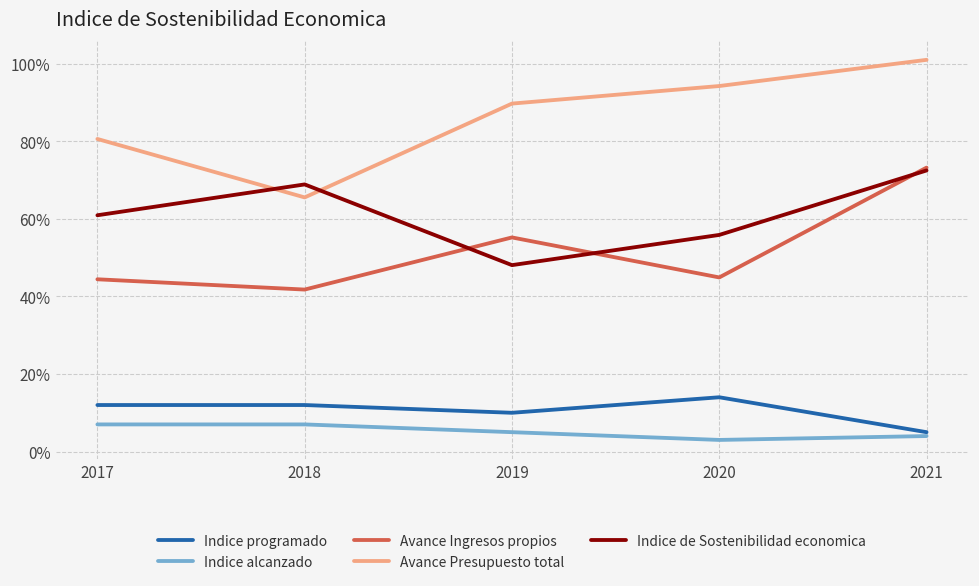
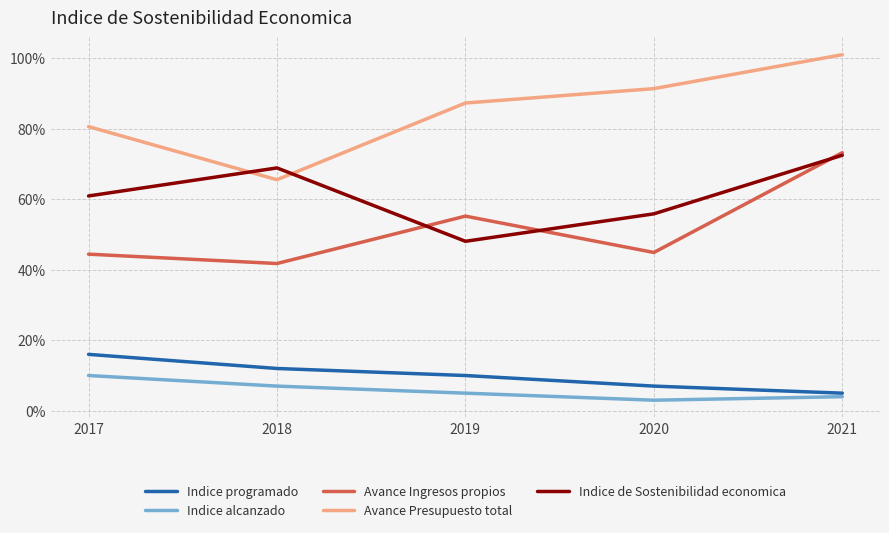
Indice programado, 2017: 12% -> 16%
Indice alcanzado, 2017: 7% -> 10%
Avance Presupuesto total, 2019: 90% -> 87%
Indice programado, 2020: 14% -> 7%
Avance Presupuesto total, 2020: 94% -> 91%
